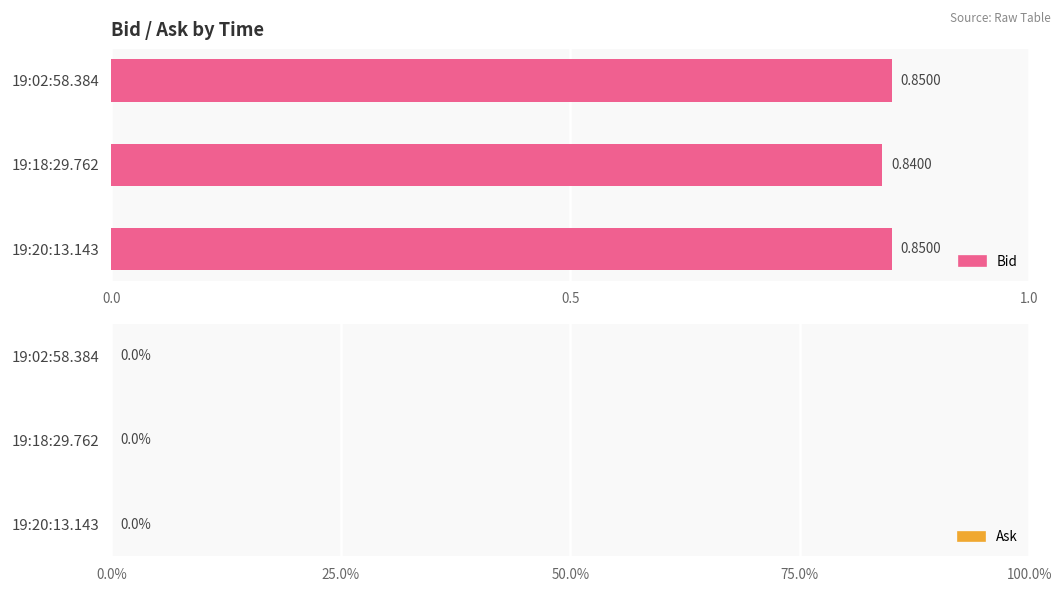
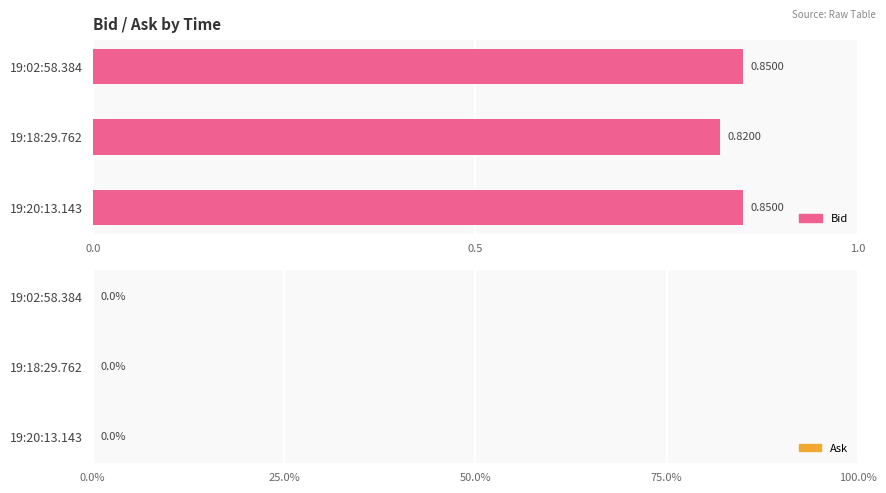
Bid / Ask by Time, 19:18:29.762: 0.8400 -> 0.8200
